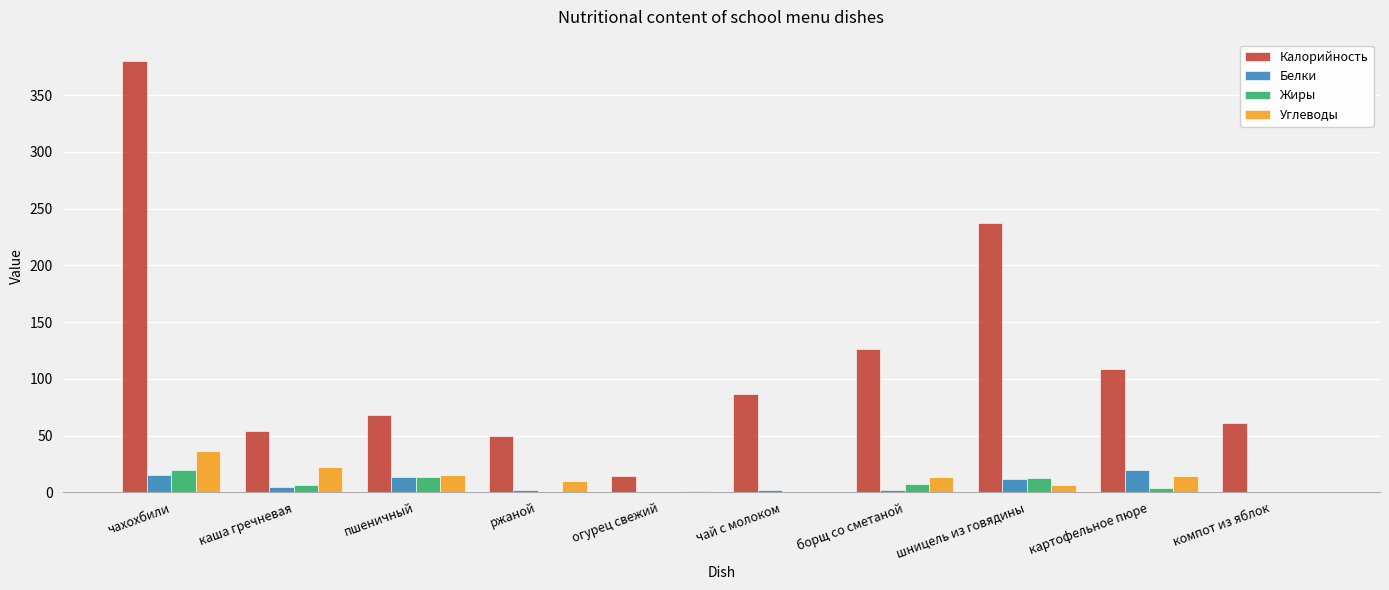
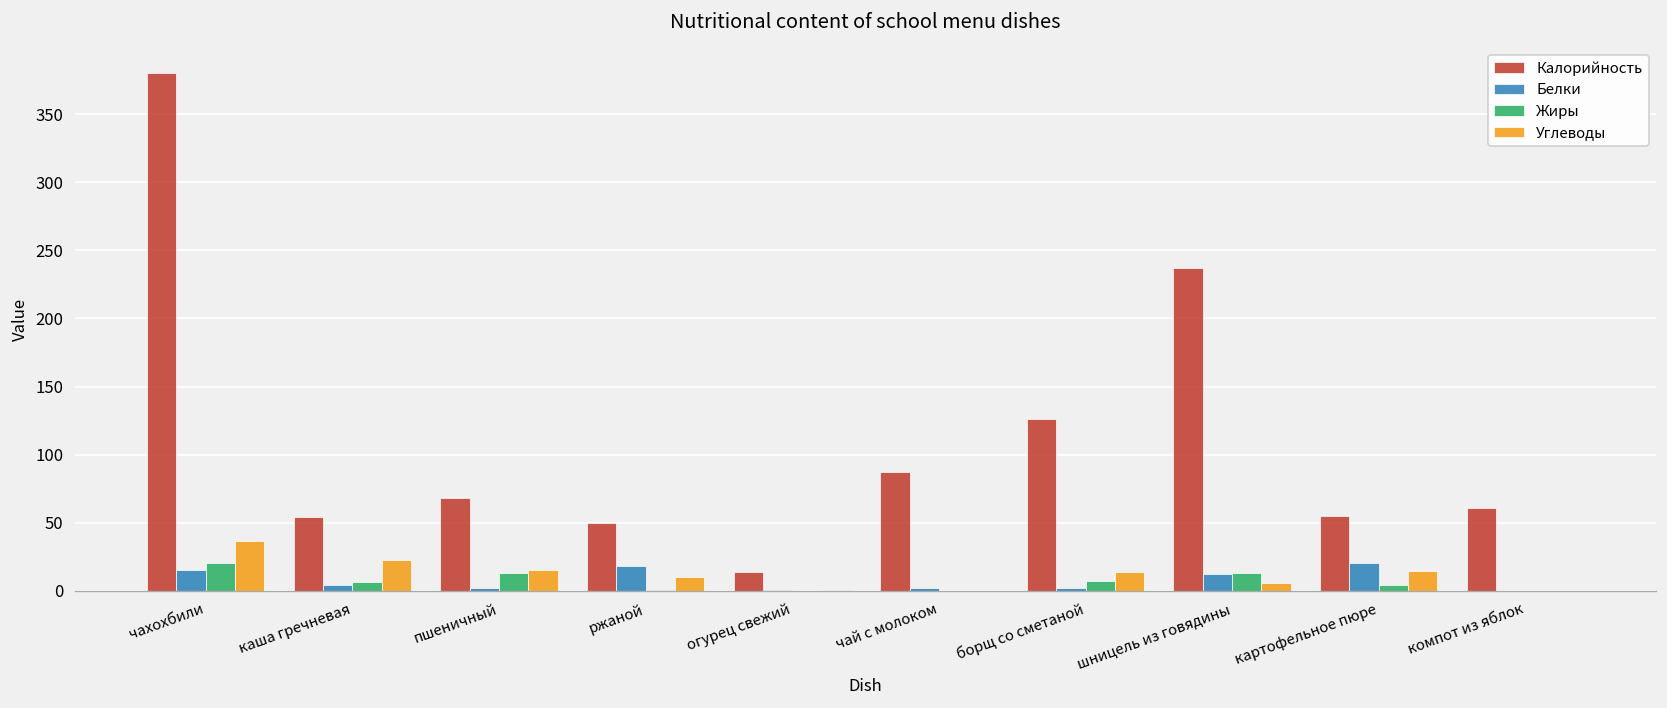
Белки, пшеничный: 13 -> 2
Белки, ржаной: 2 -> 18
Калорийность, картофельное пюре: 109 -> 55
